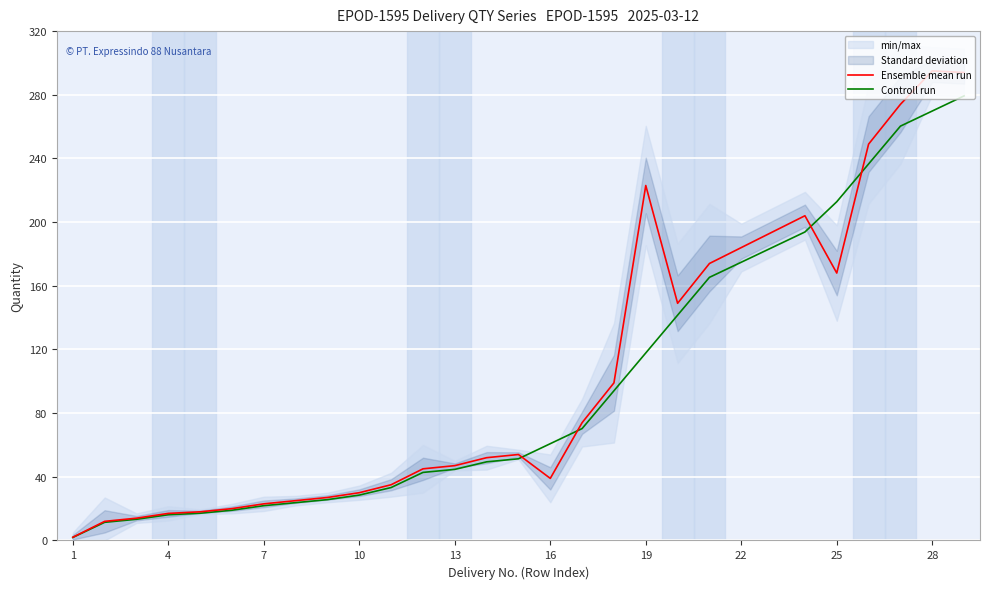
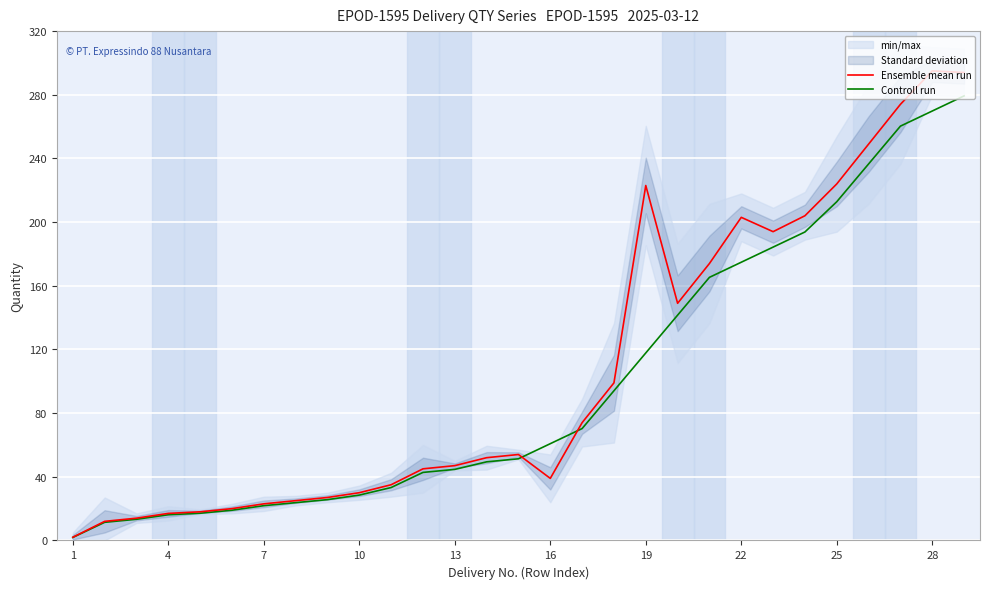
Ensemble mean run, 22: 184 -> 203
Ensemble mean run, 25: 168 -> 224
